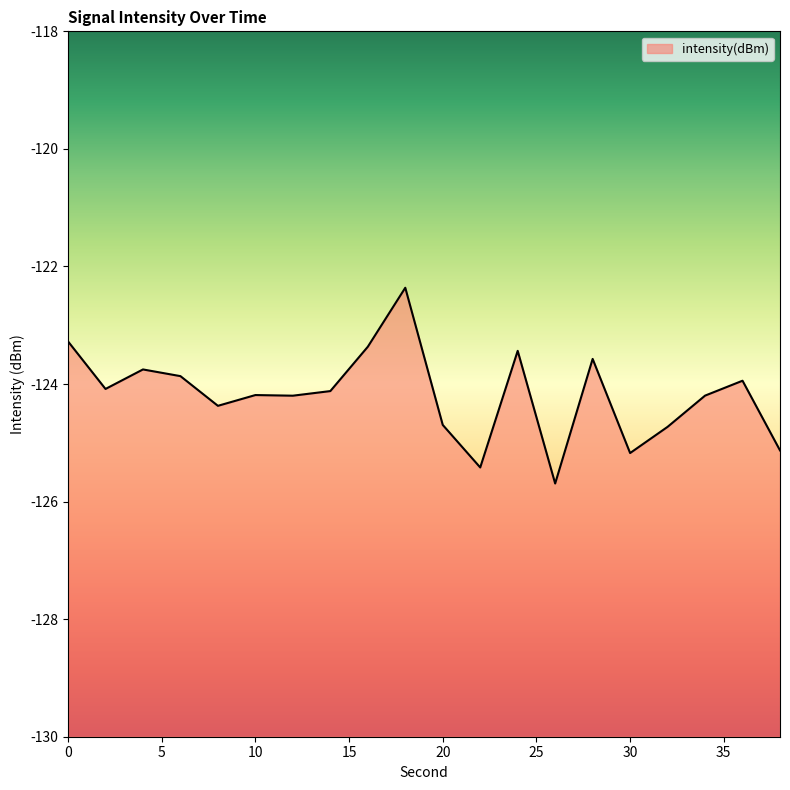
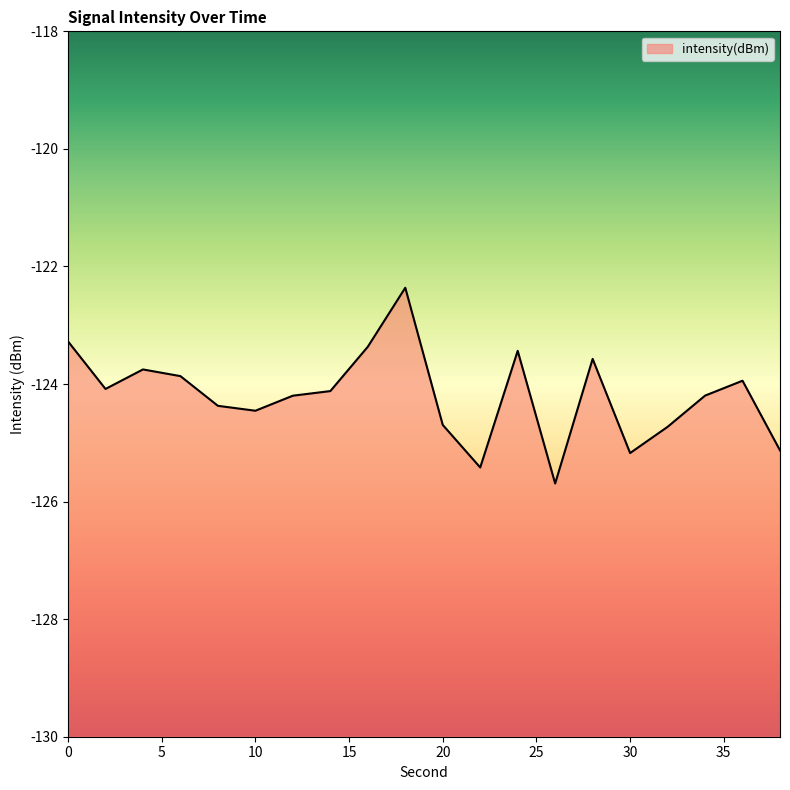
10: -124.2 -> -124.5
